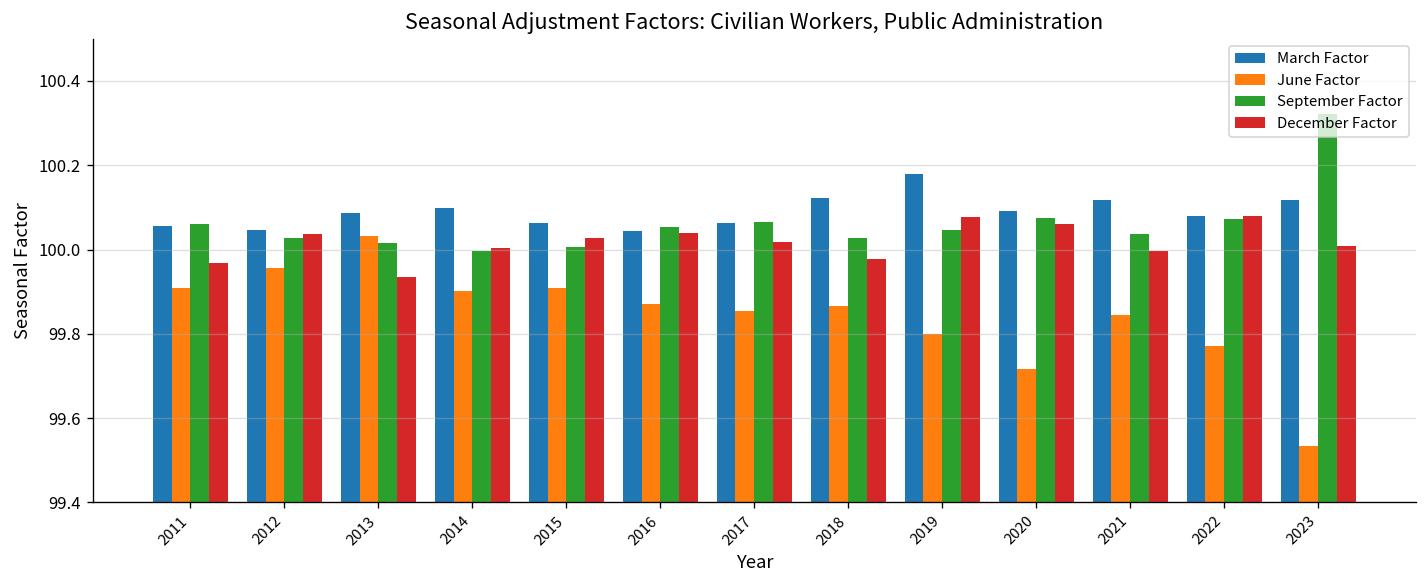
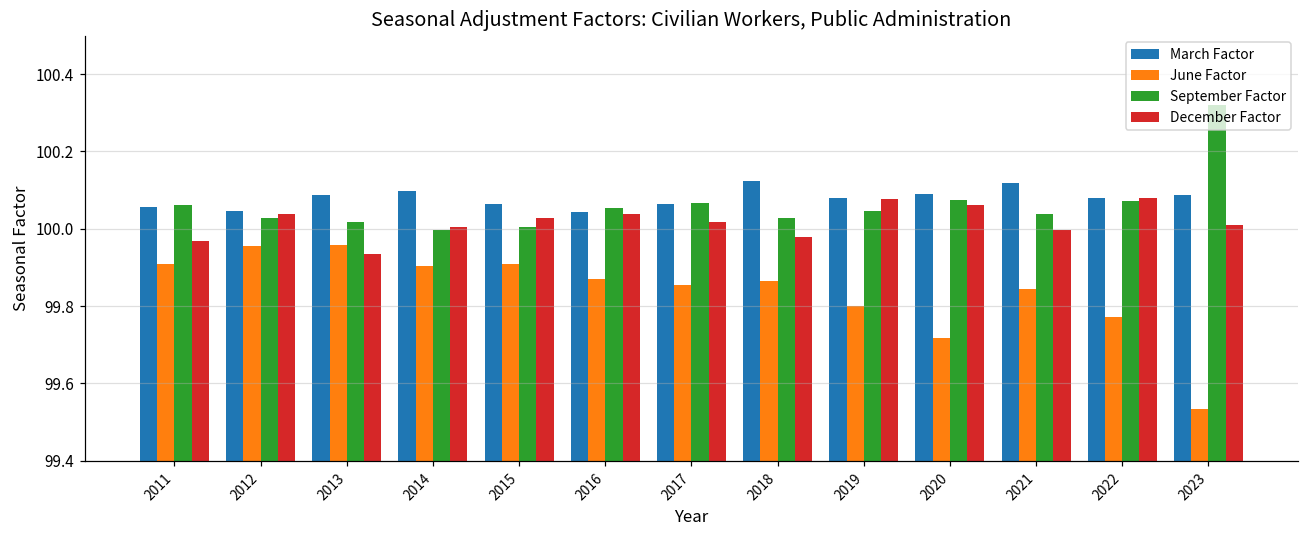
June Factor, 2013: 100.03 -> 99.96
March Factor, 2019: 100.18 -> 100.08
March Factor, 2023: 100.12 -> 100.09
